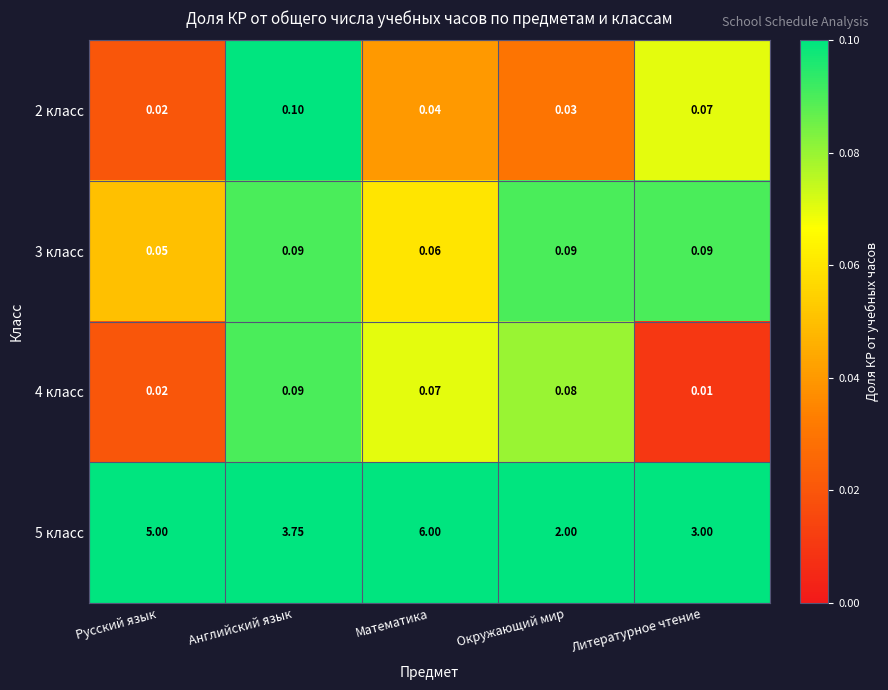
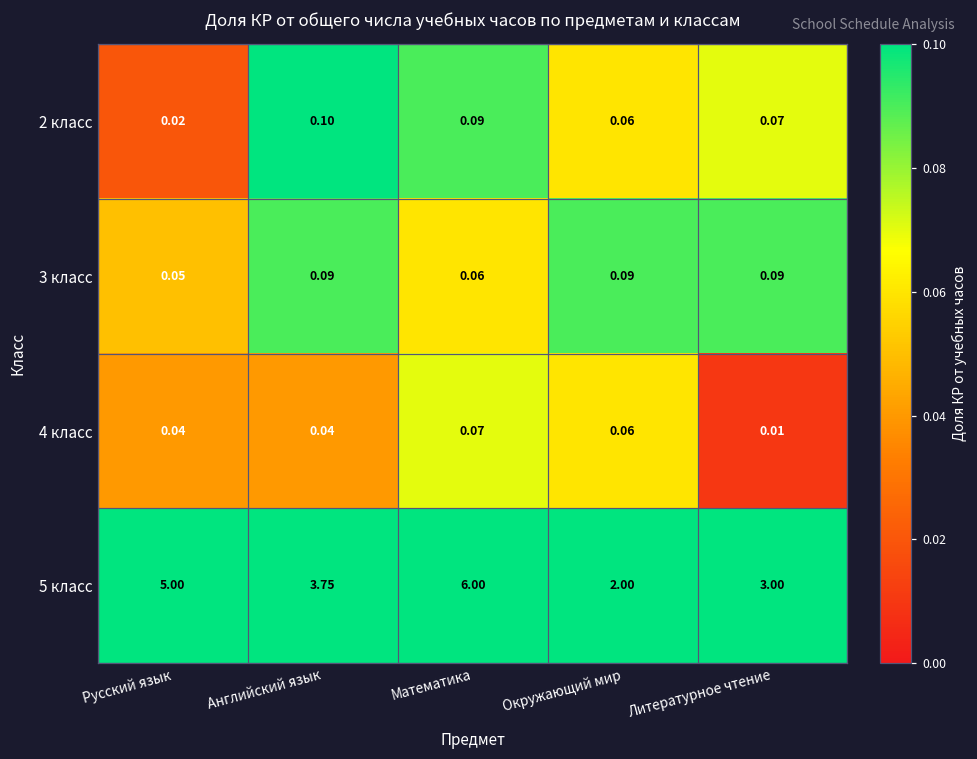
2 класс, Математика: 0.04 -> 0.09
2 класс, Окружающий мир: 0.03 -> 0.06
4 класс, Русский язык: 0.02 -> 0.04
4 класс, Английский язык: 0.09 -> 0.04
4 класс, Окружающий мир: 0.08 -> 0.06
